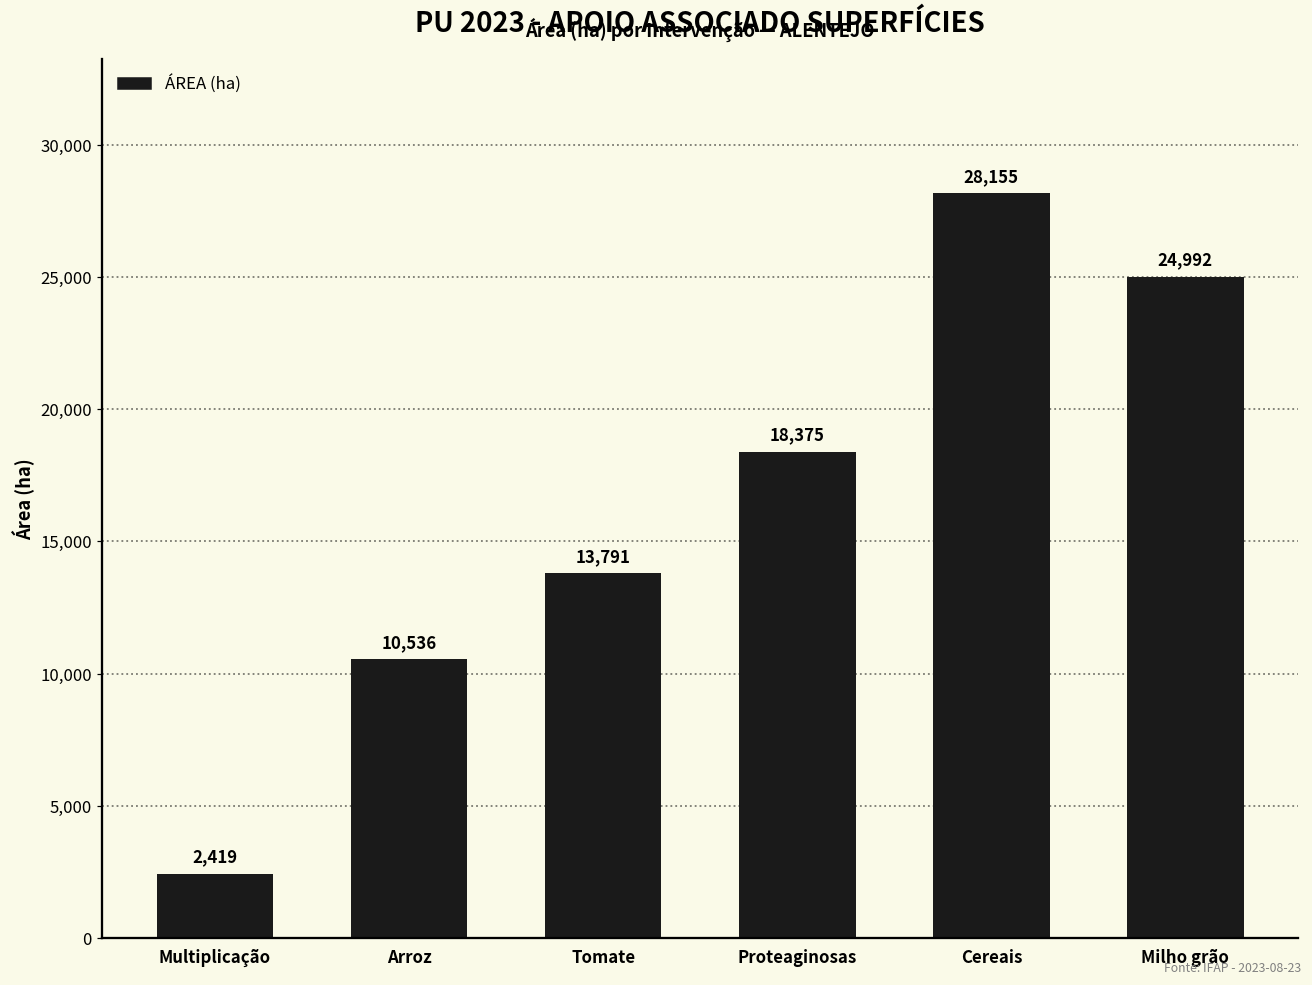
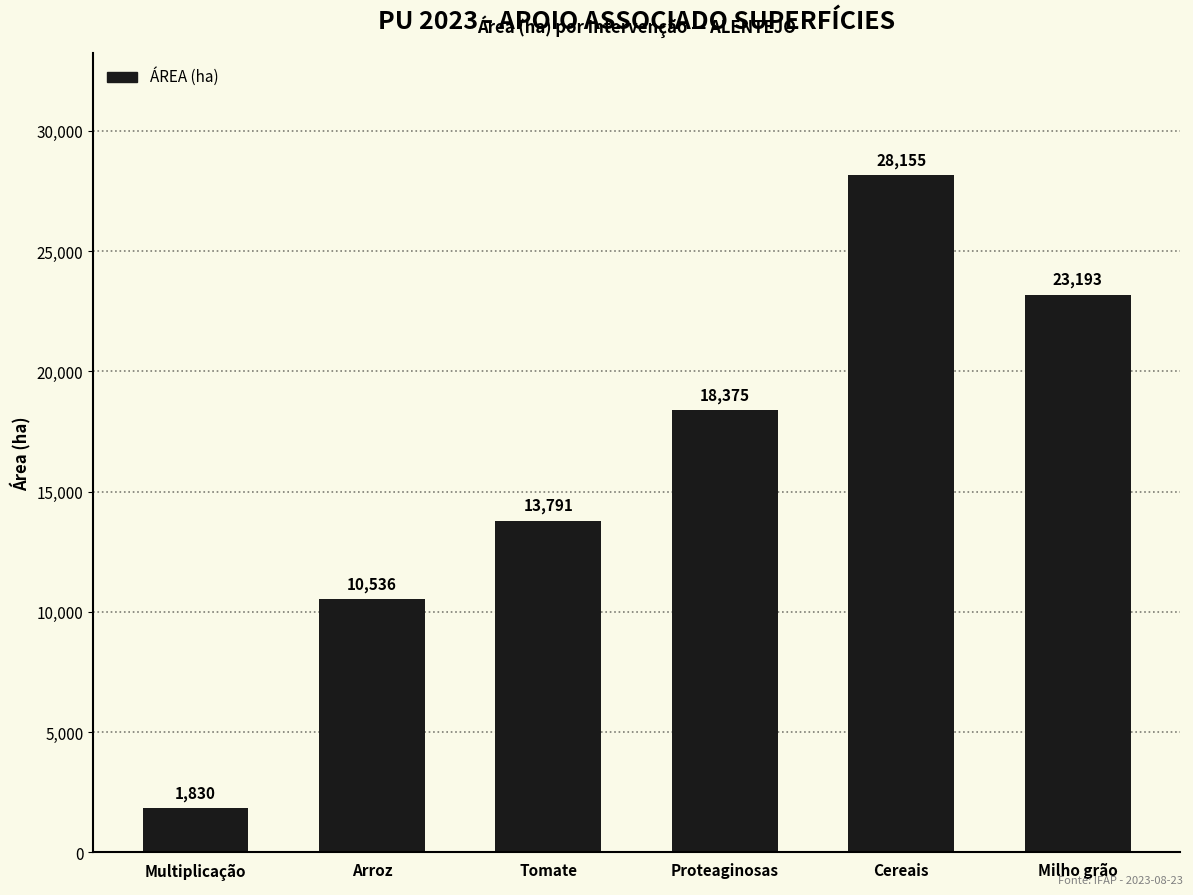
Multiplicação: 2,419 -> 1,830
Milho grão: 24,992 -> 23,193
